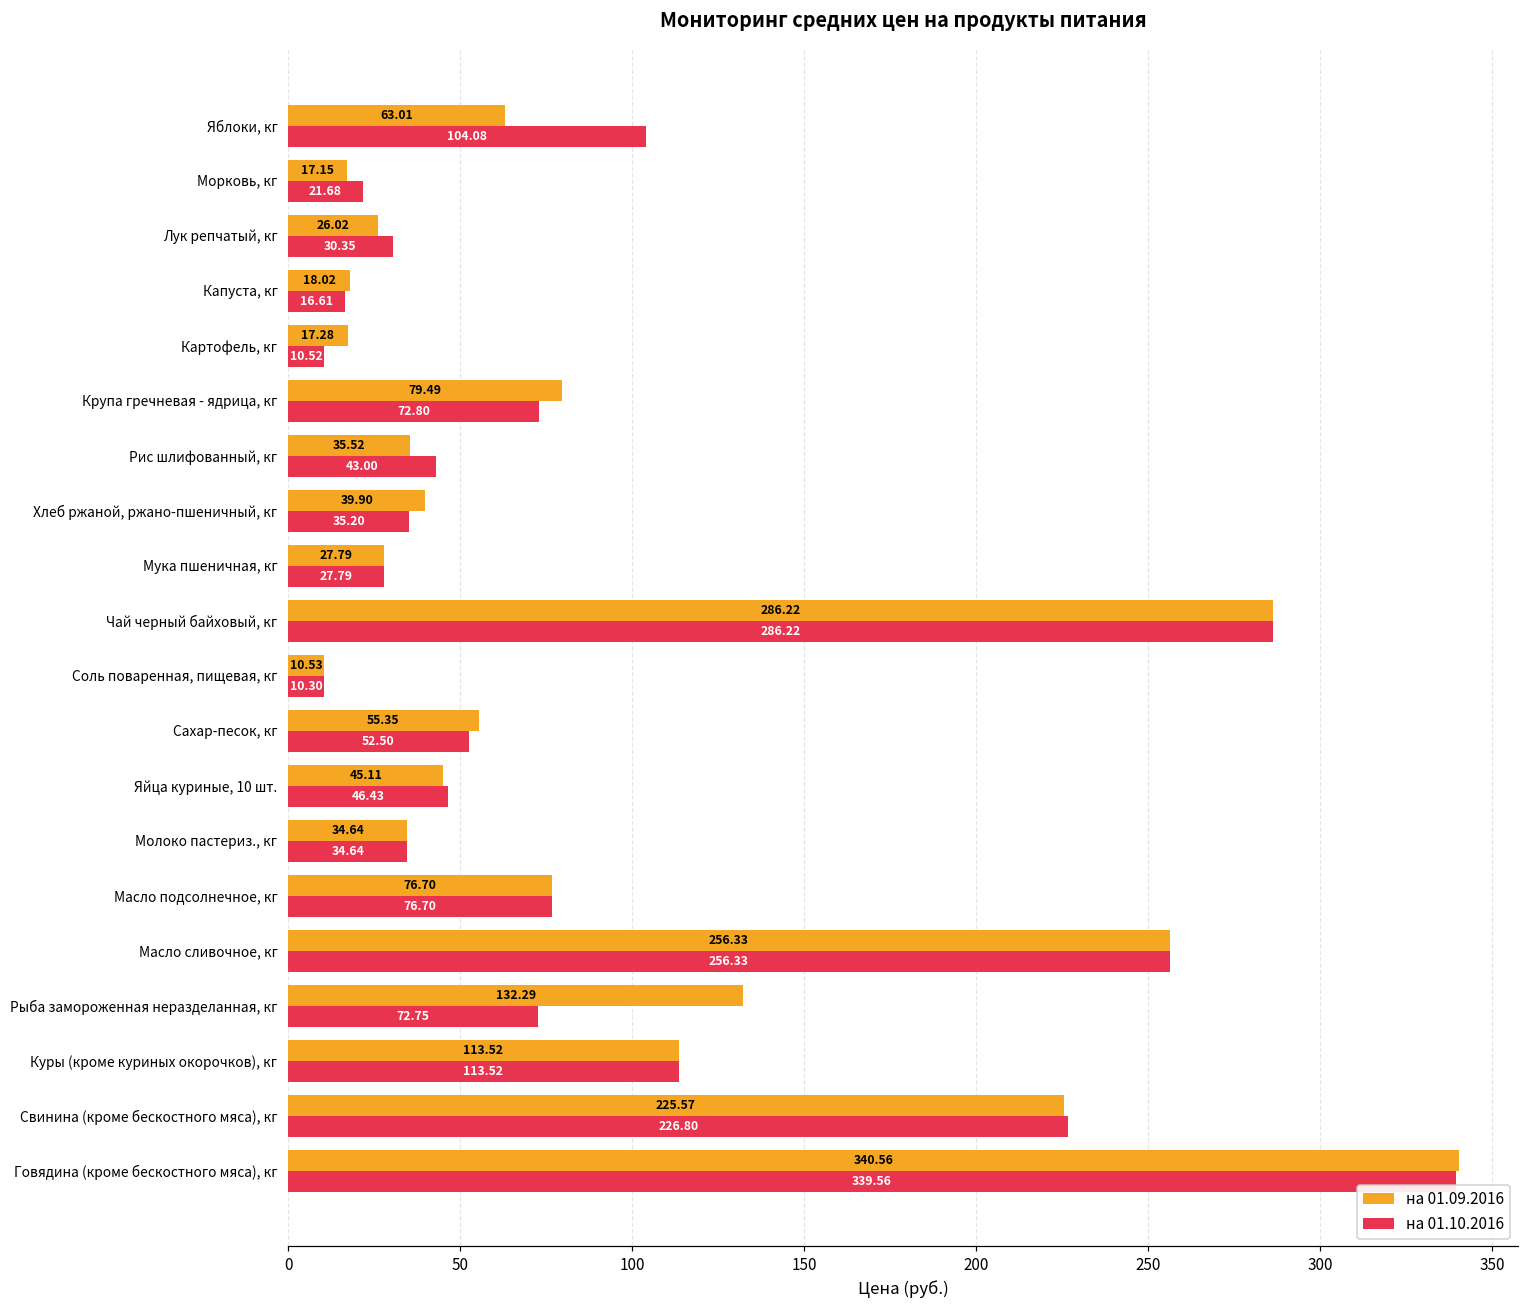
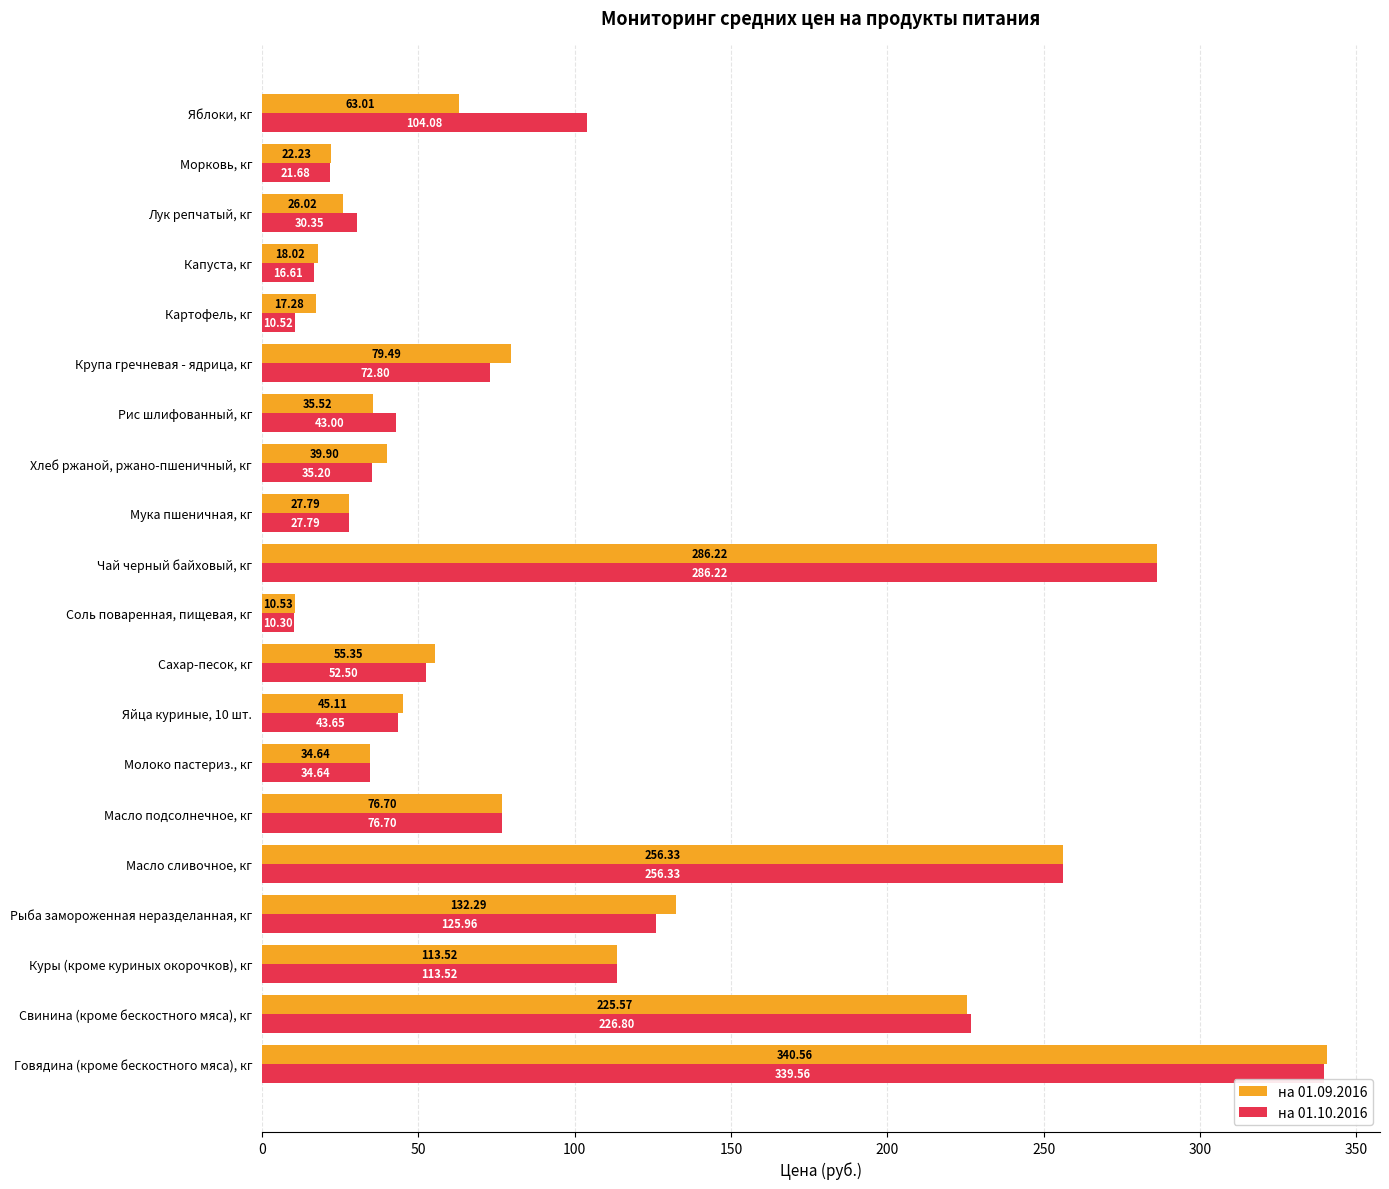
на 01.09.2016, Морковь, кг: 17.15 -> 22.23
на 01.10.2016, Яйца куриные, 10 шт.: 46.43 -> 43.65
на 01.10.2016, Рыба замороженная неразделанная, кг: 72.75 -> 125.96
